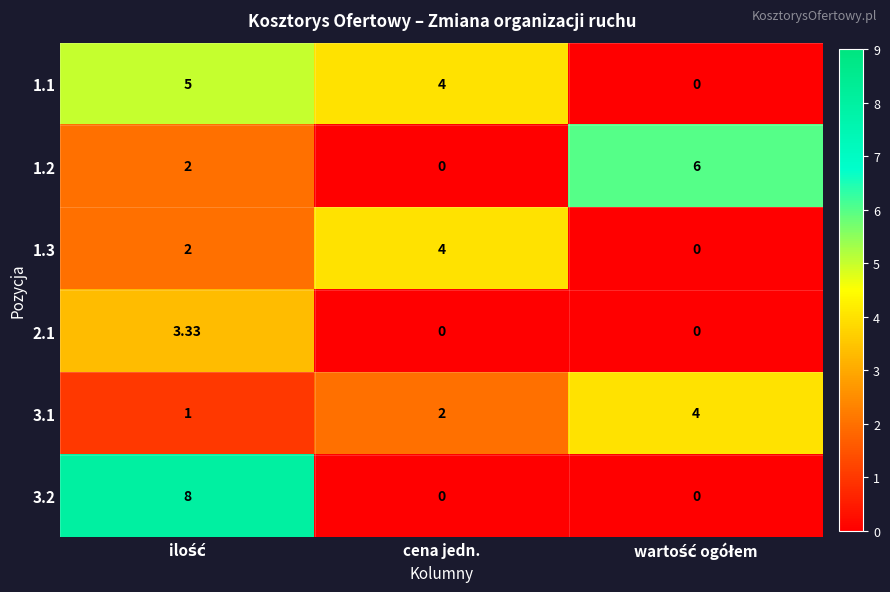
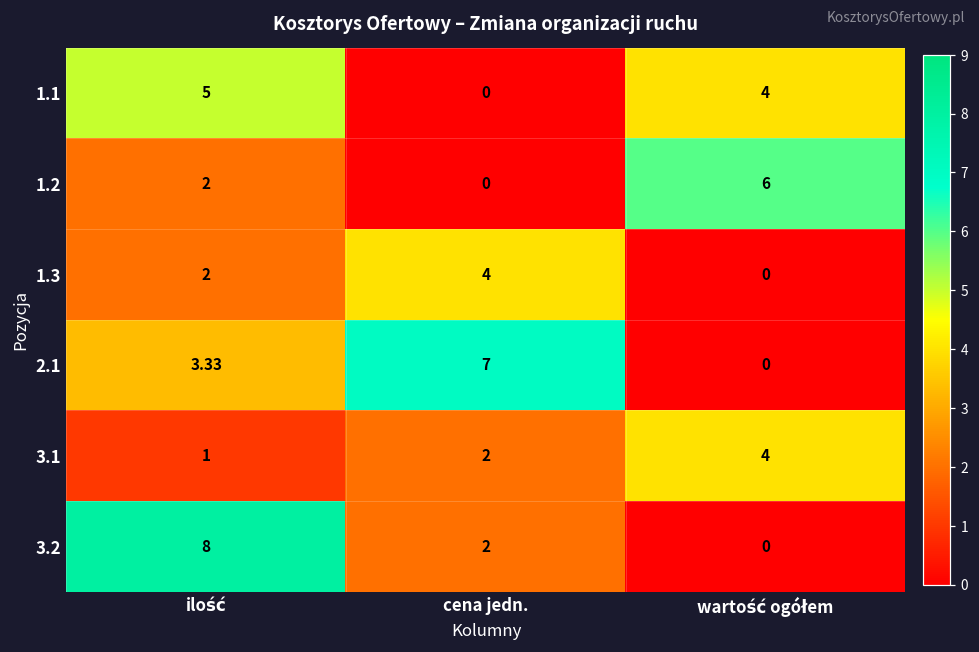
1.1, cena jedn.: 4 -> 0
1.1, wartość ogółem: 0 -> 4
2.1, cena jedn.: 0 -> 7
3.2, cena jedn.: 0 -> 2
